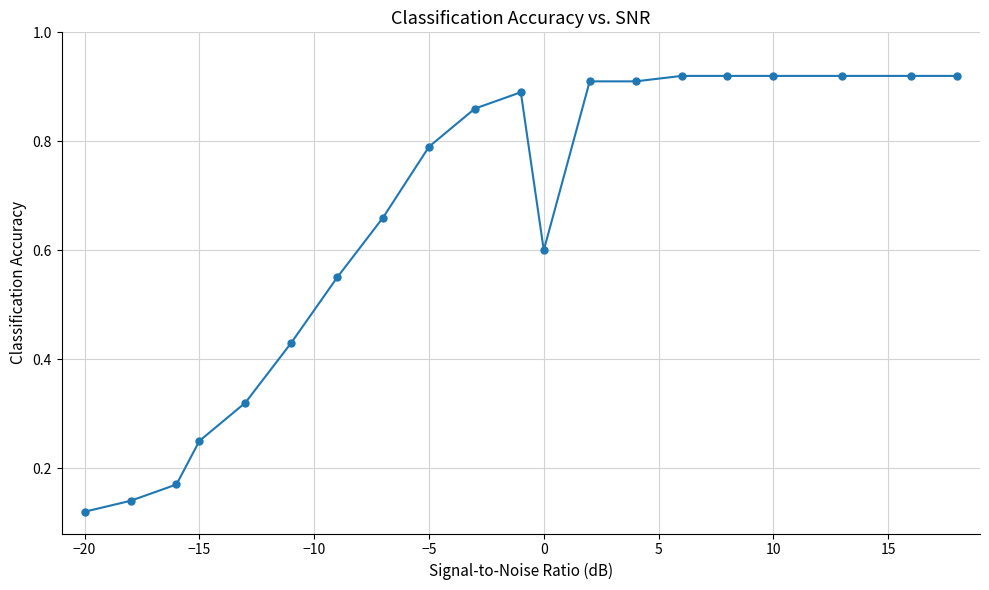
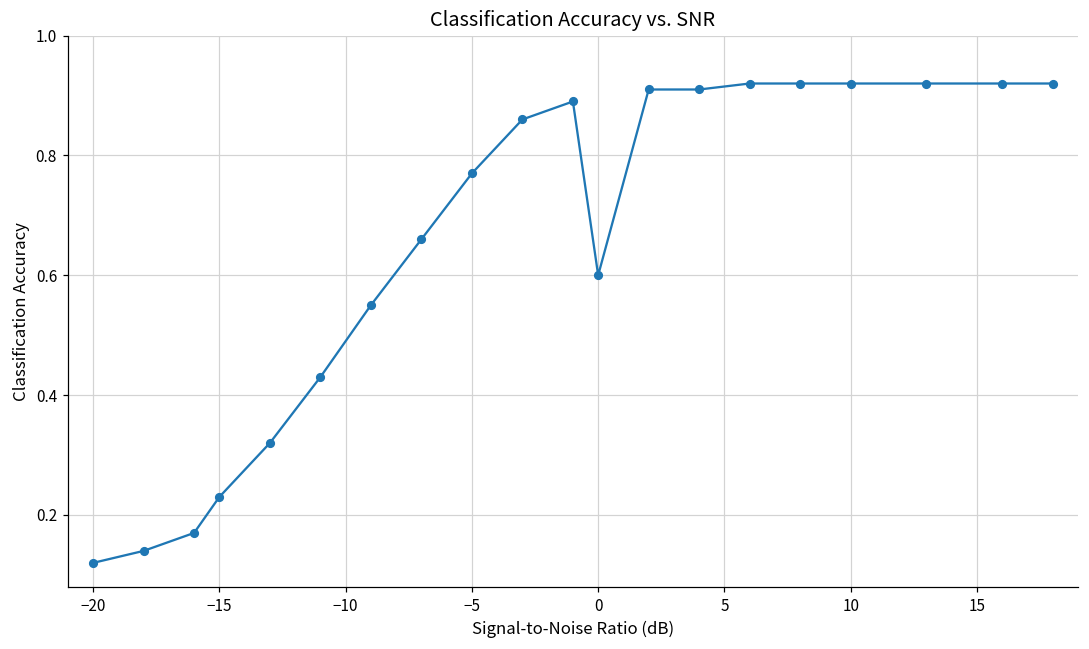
−15: 0.25 -> 0.23
−5: 0.79 -> 0.77
